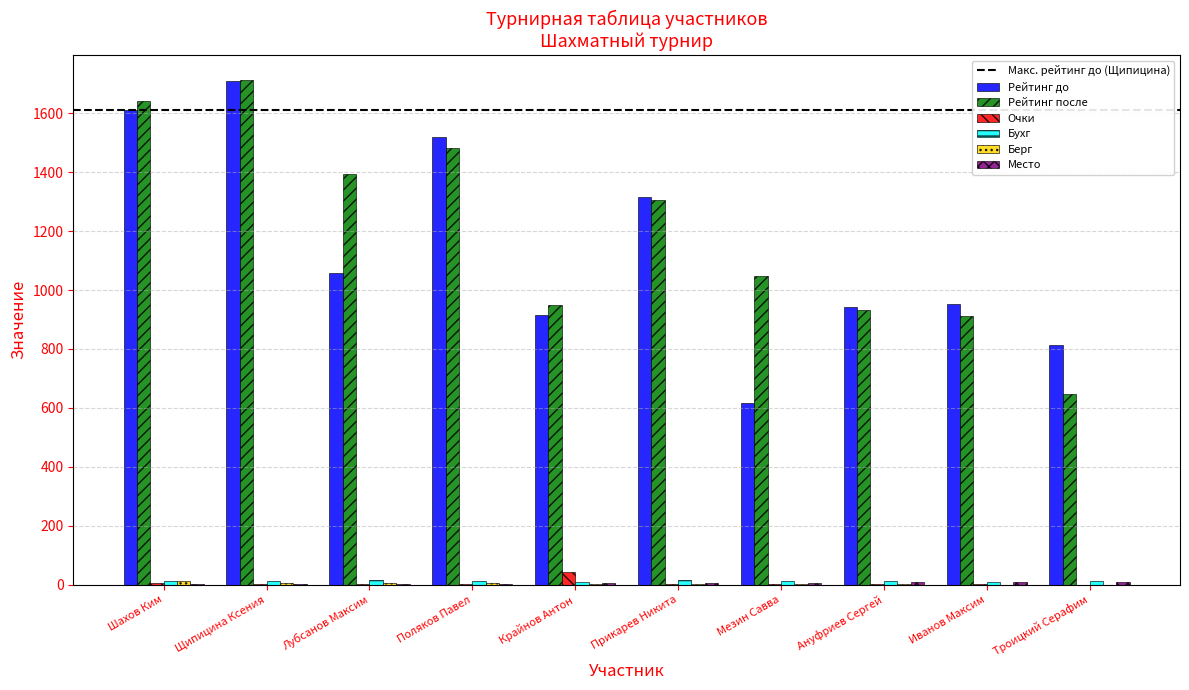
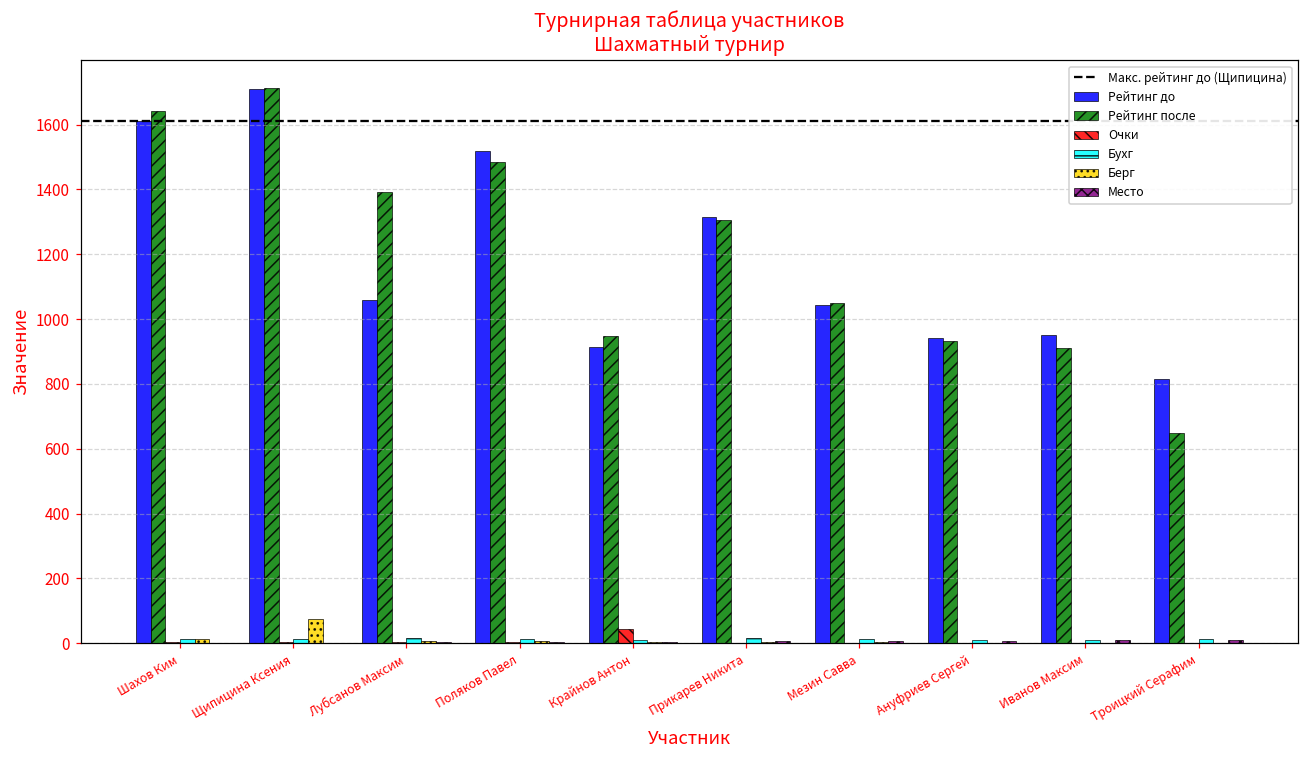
Берг, Щипицина Ксения: 10 -> 80
Рейтинг до, Мезин Савва: 620 -> 1040
